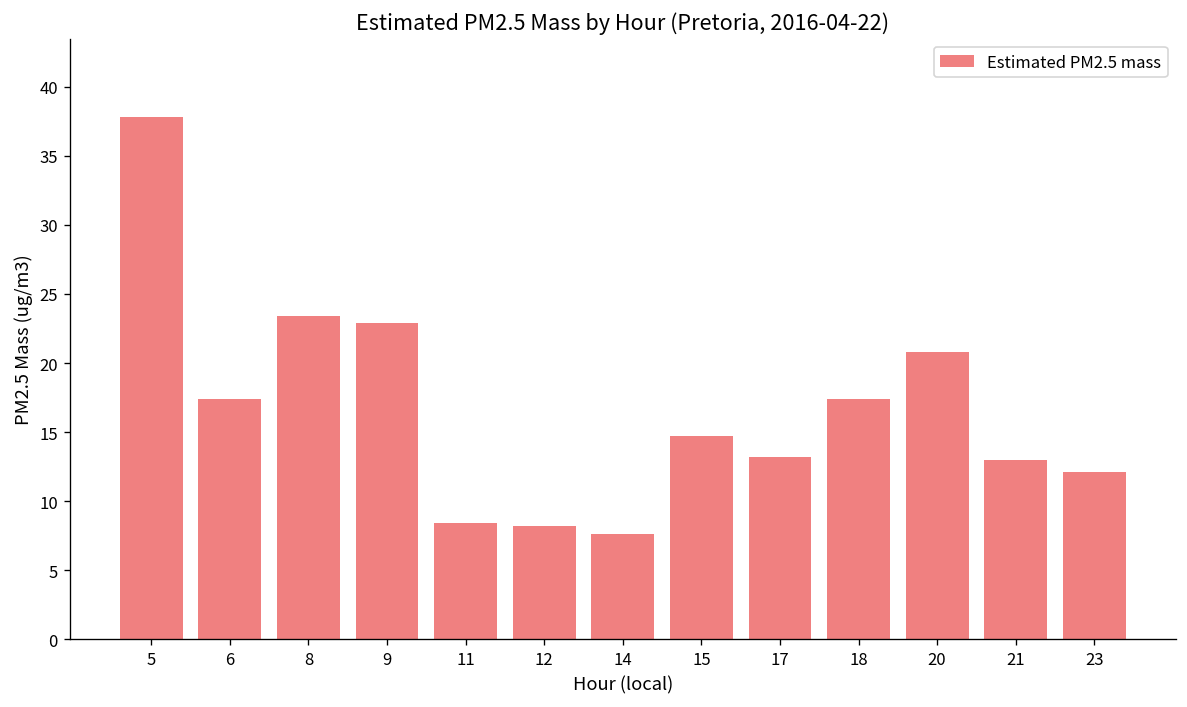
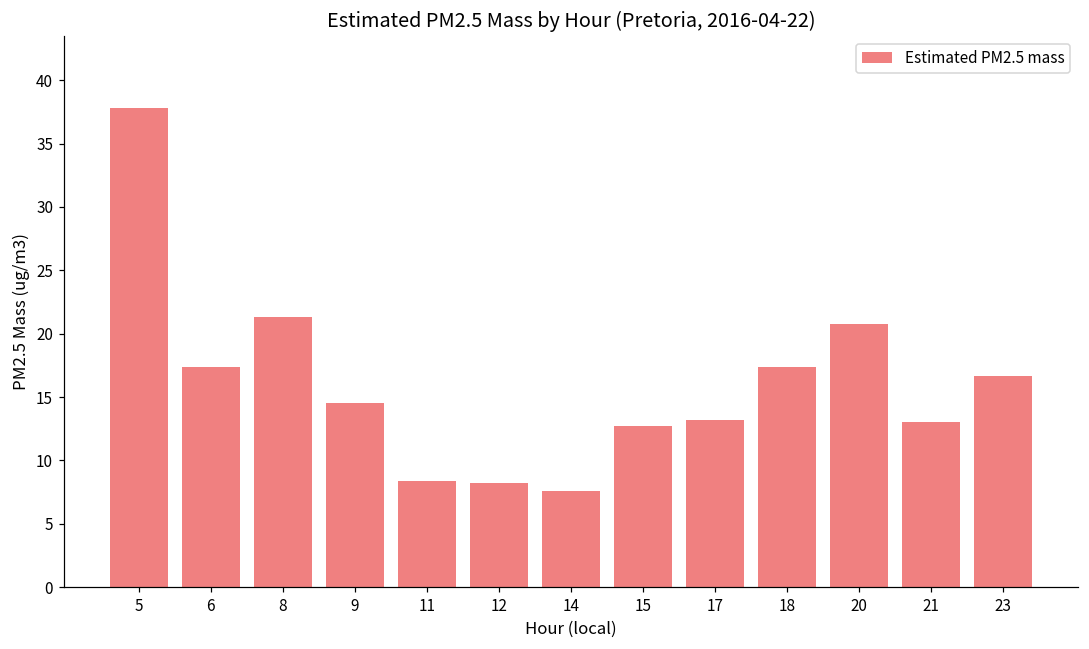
8: 23.4 -> 21.3
9: 22.9 -> 14.5
15: 14.7 -> 12.7
23: 12.1 -> 16.7
